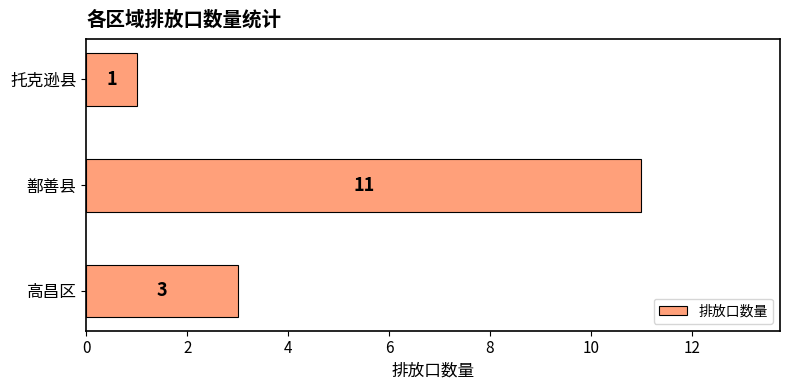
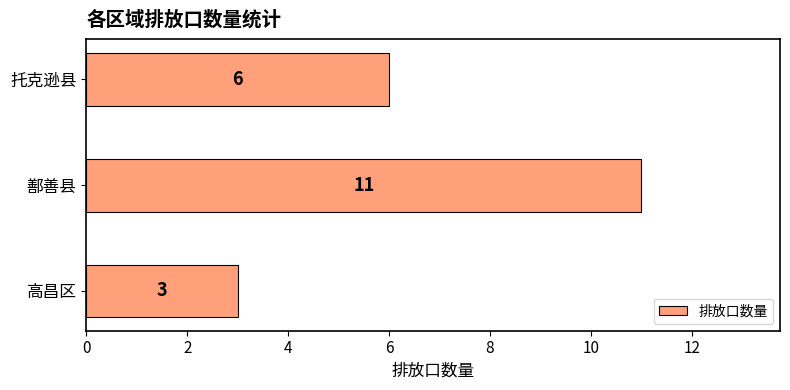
托克逊县: 1 -> 6
